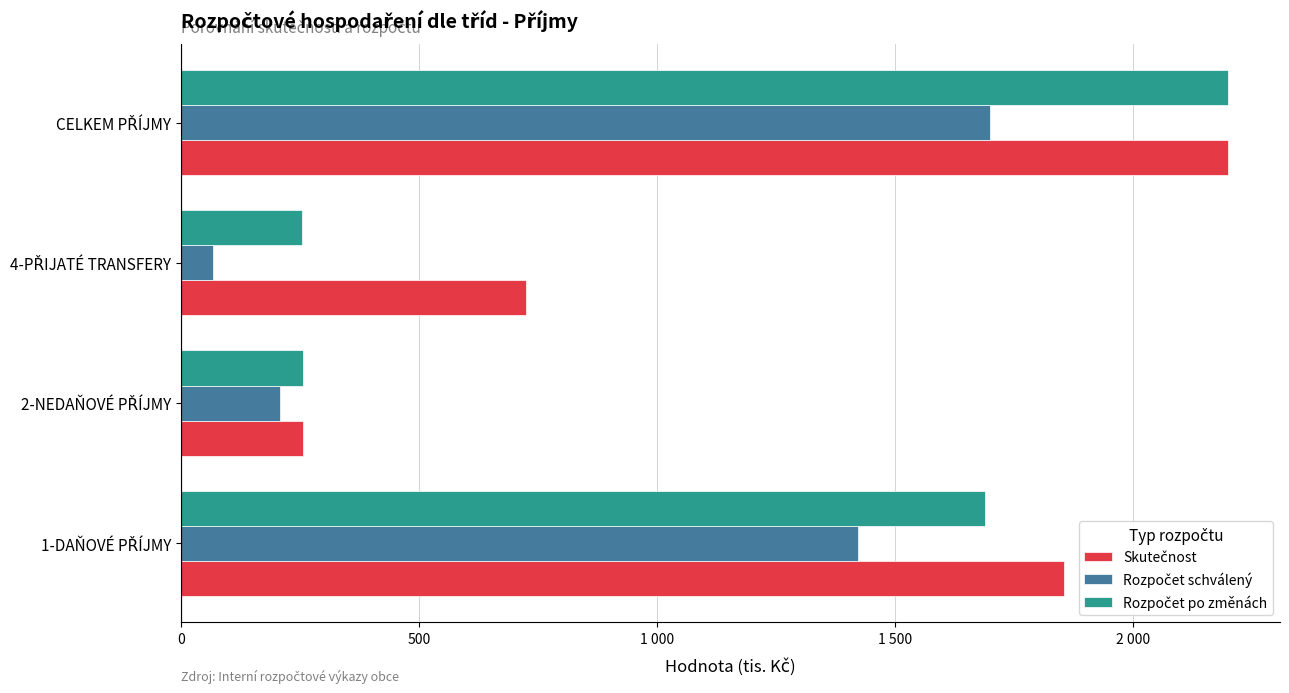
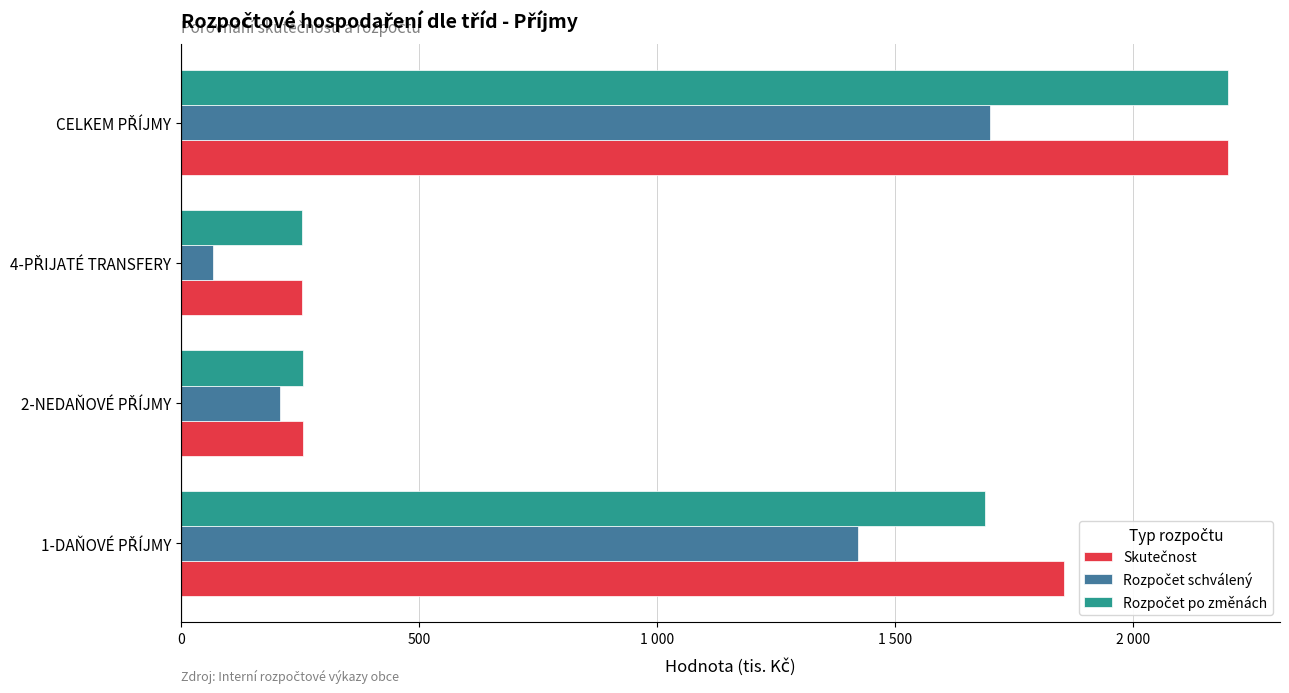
Skutečnost, 4-PŘIJATÉ TRANSFERY: 730 -> 250
